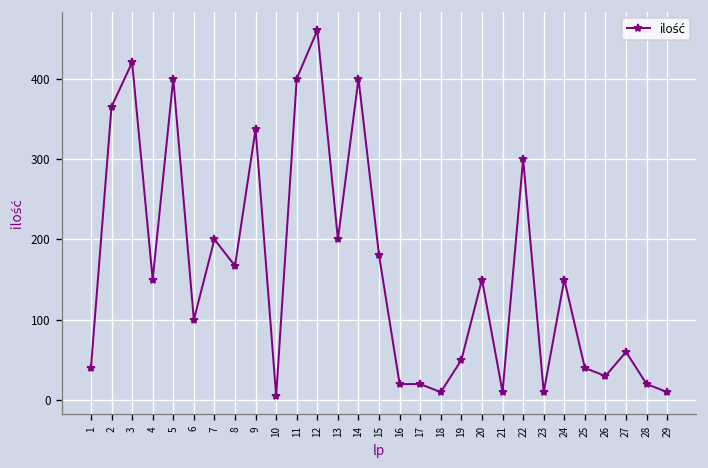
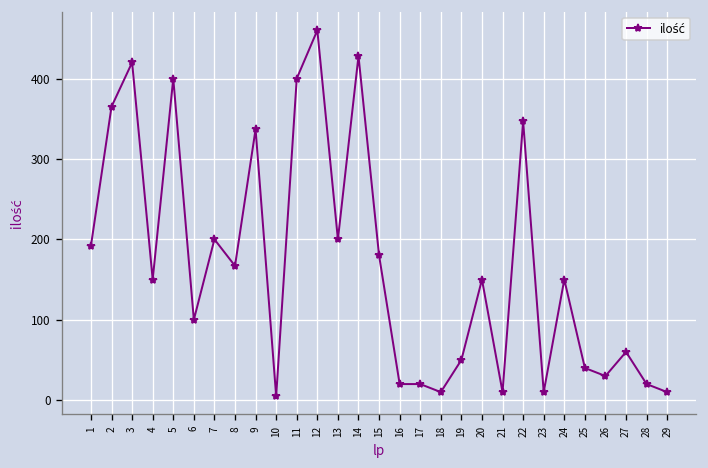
1: 40 -> 190
14: 400 -> 430
22: 300 -> 350
